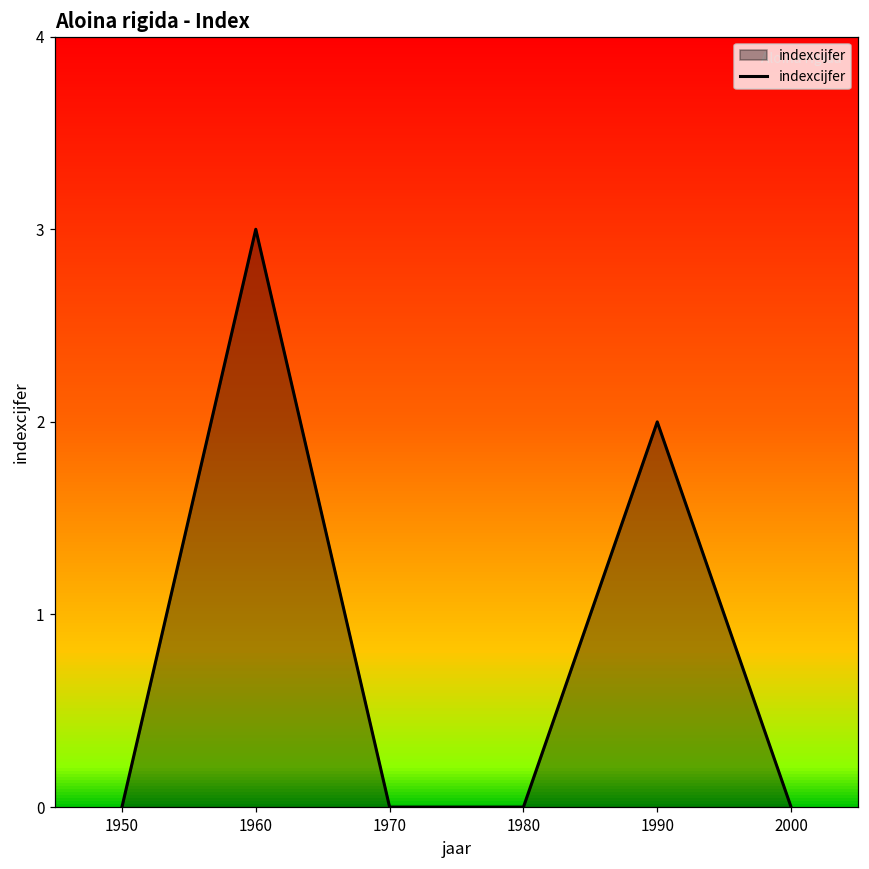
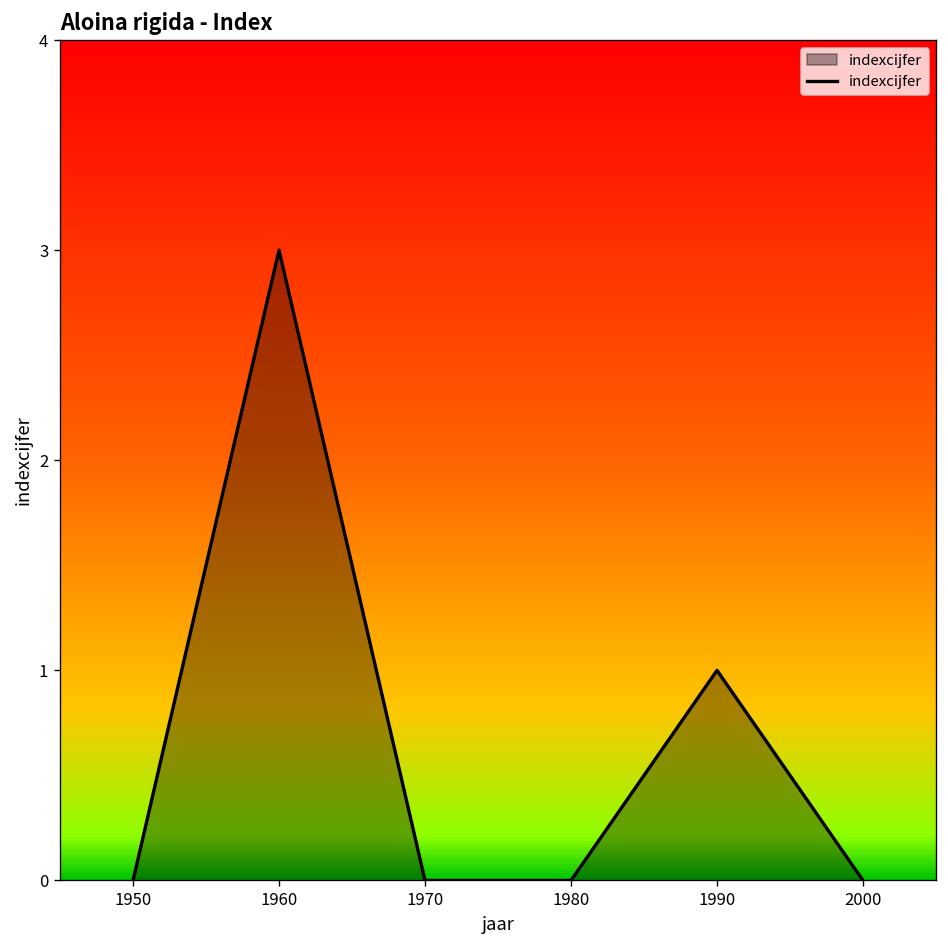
1990: 2 -> 1
